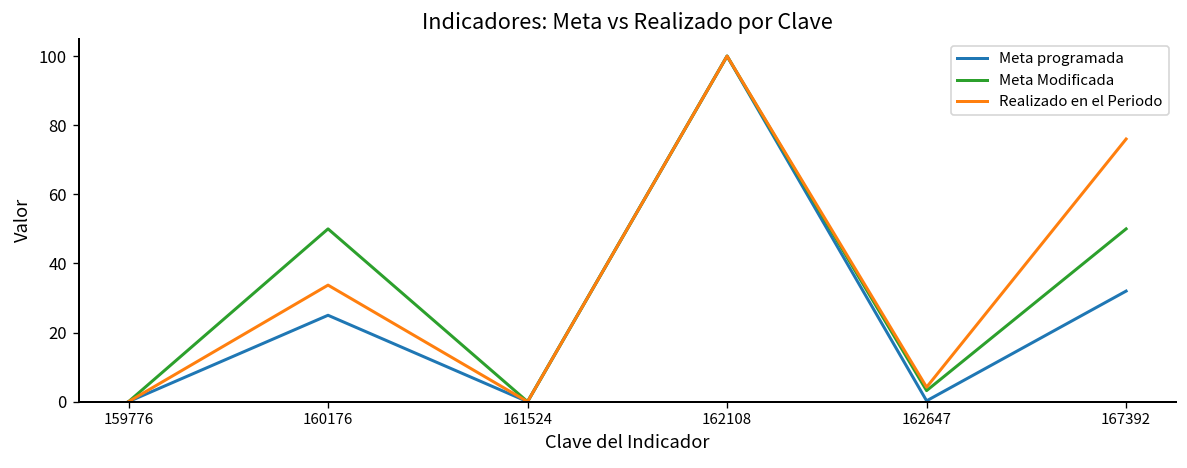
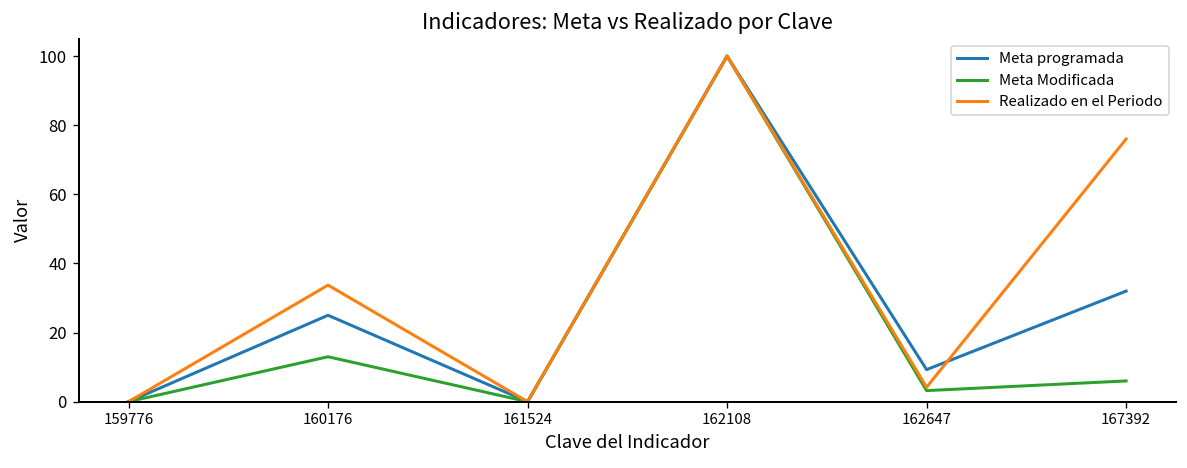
Meta Modificada, 160176: 50 -> 13
Meta programada, 162647: 0 -> 9
Meta Modificada, 167392: 50 -> 6
